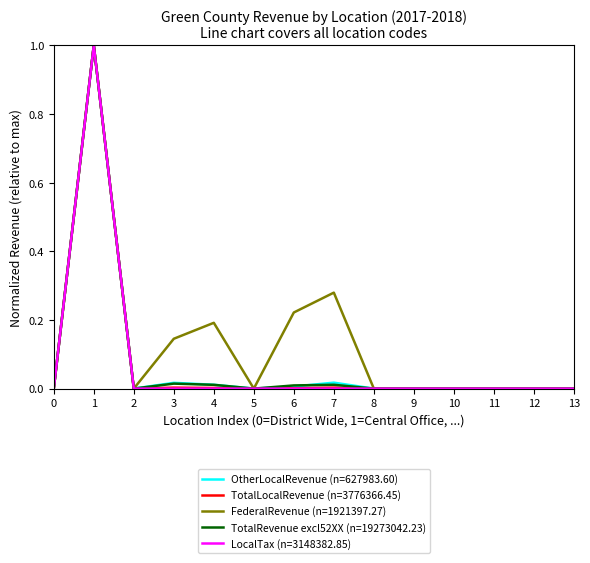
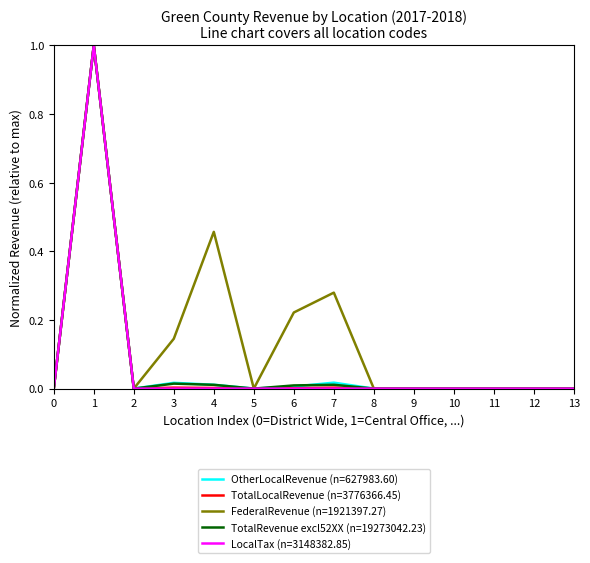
FederalRevenue (n=1921397.27), 4: 0.19 -> 0.46
